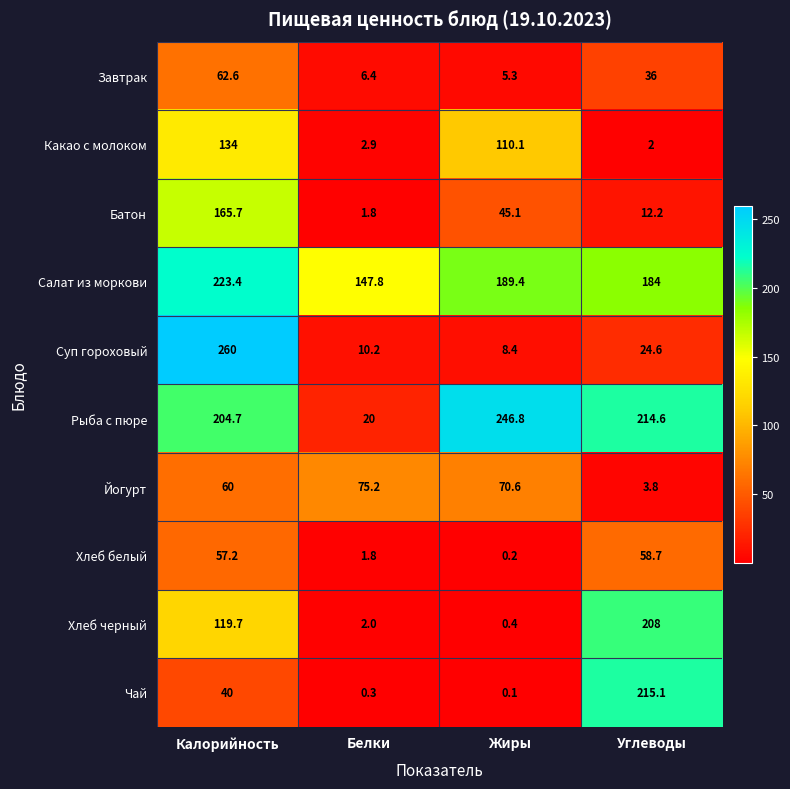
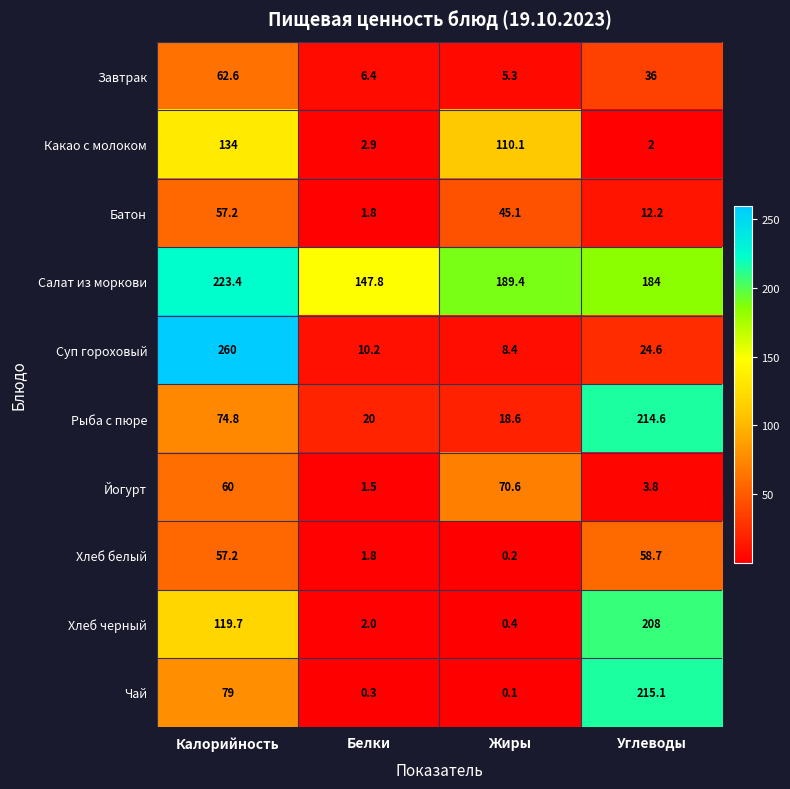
Батон, Калорийность: 165.7 -> 57.2
Рыба с пюре, Калорийность: 204.7 -> 74.8
Рыба с пюре, Жиры: 246.8 -> 18.6
Йогурт, Белки: 75.2 -> 1.5
Чай, Калорийность: 40 -> 79
